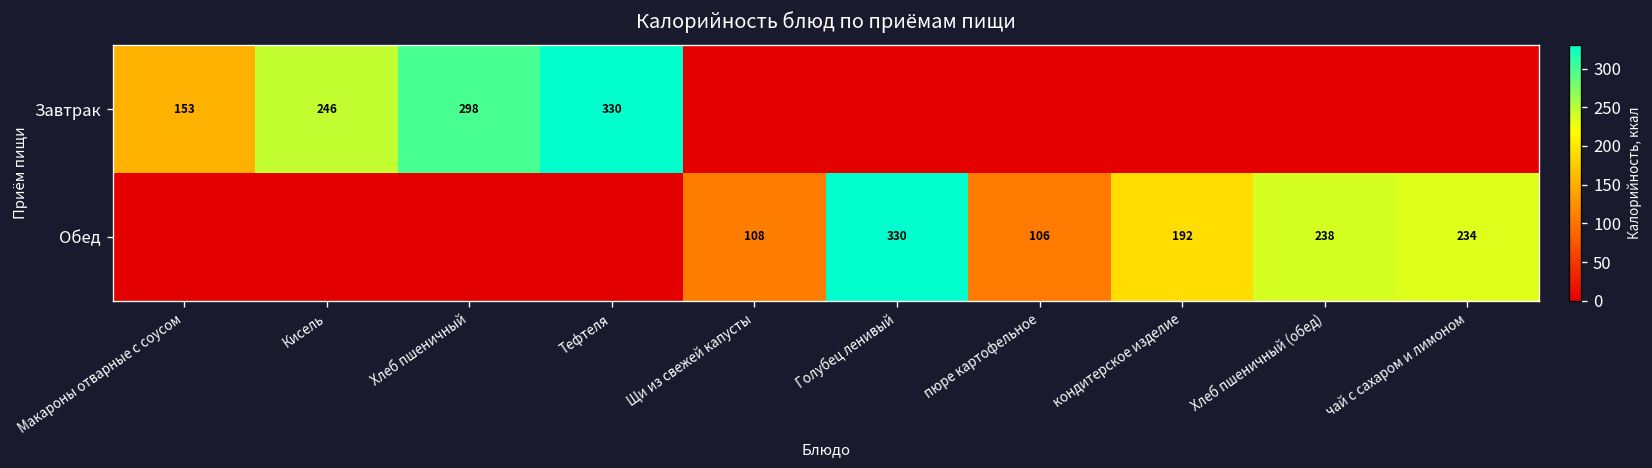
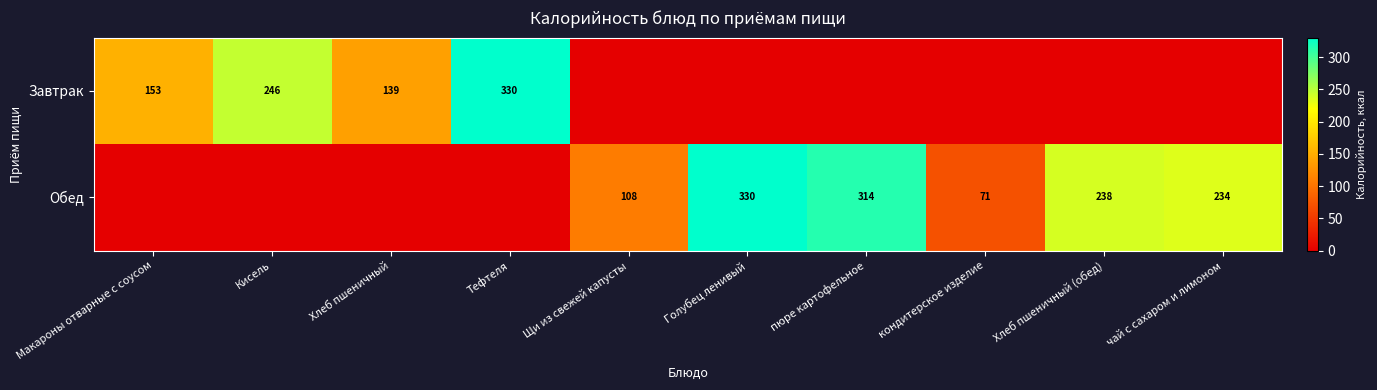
Завтрак, Хлеб пшеничный: 298 -> 139
Обед, пюре картофельное: 106 -> 314
Обед, кондитерское изделие: 192 -> 71
